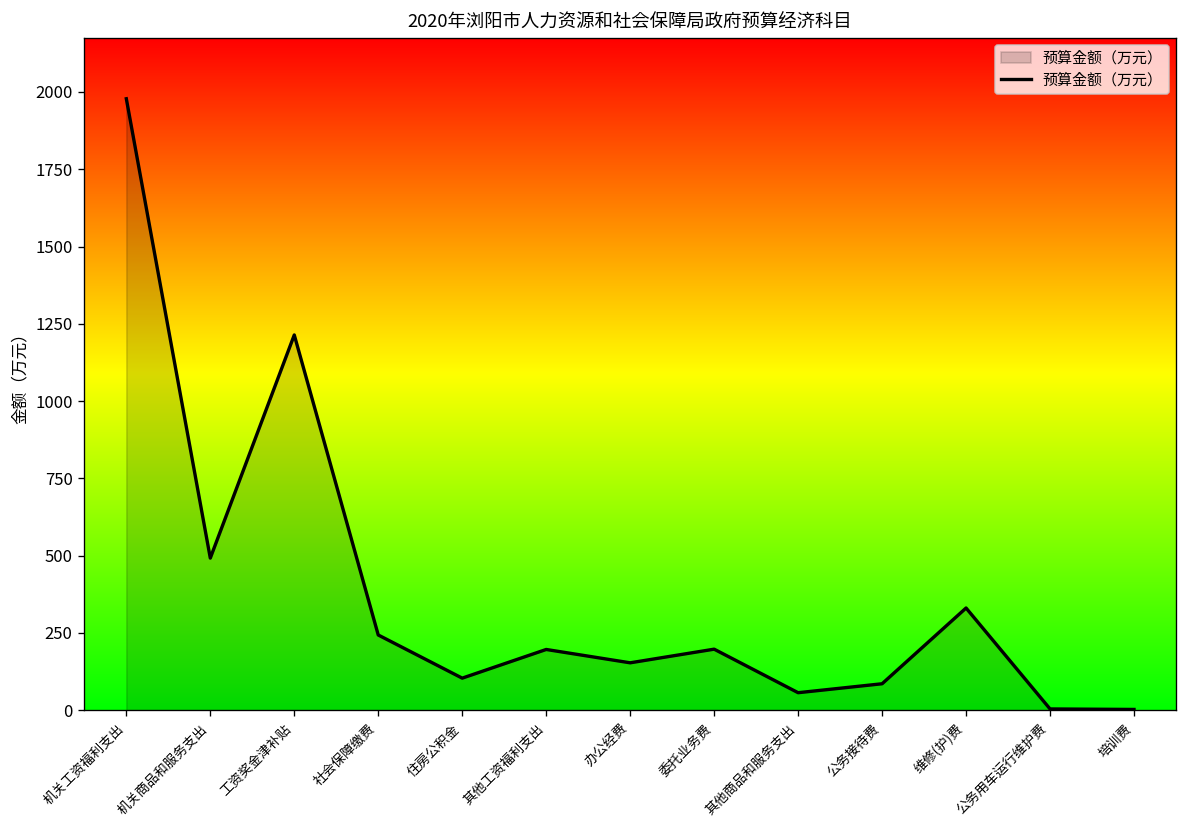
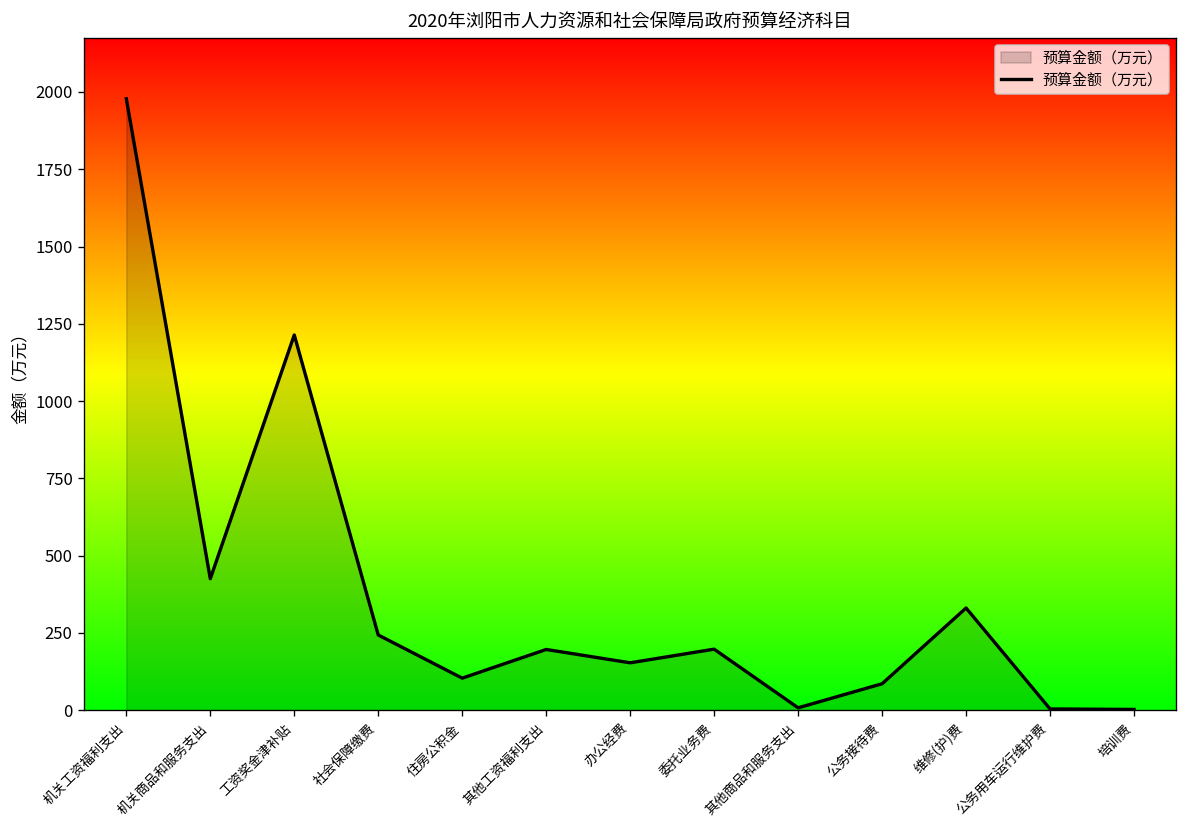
机关商品和服务支出: 490 -> 430
其他商品和服务支出: 60 -> 10
